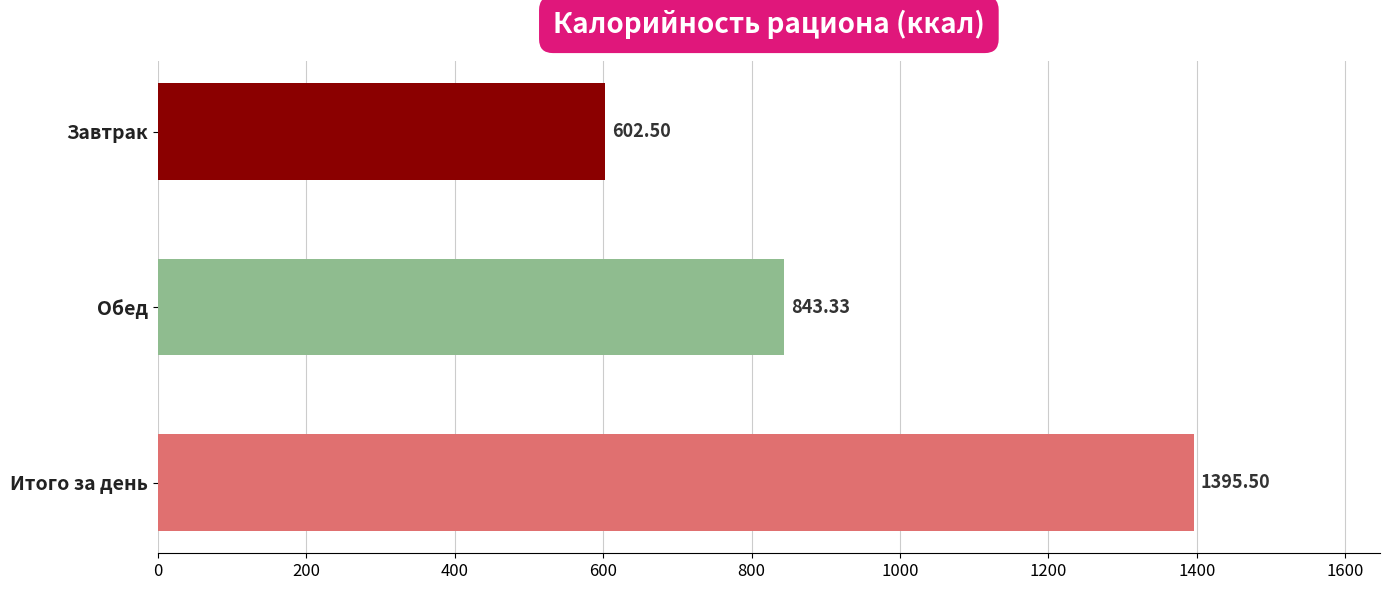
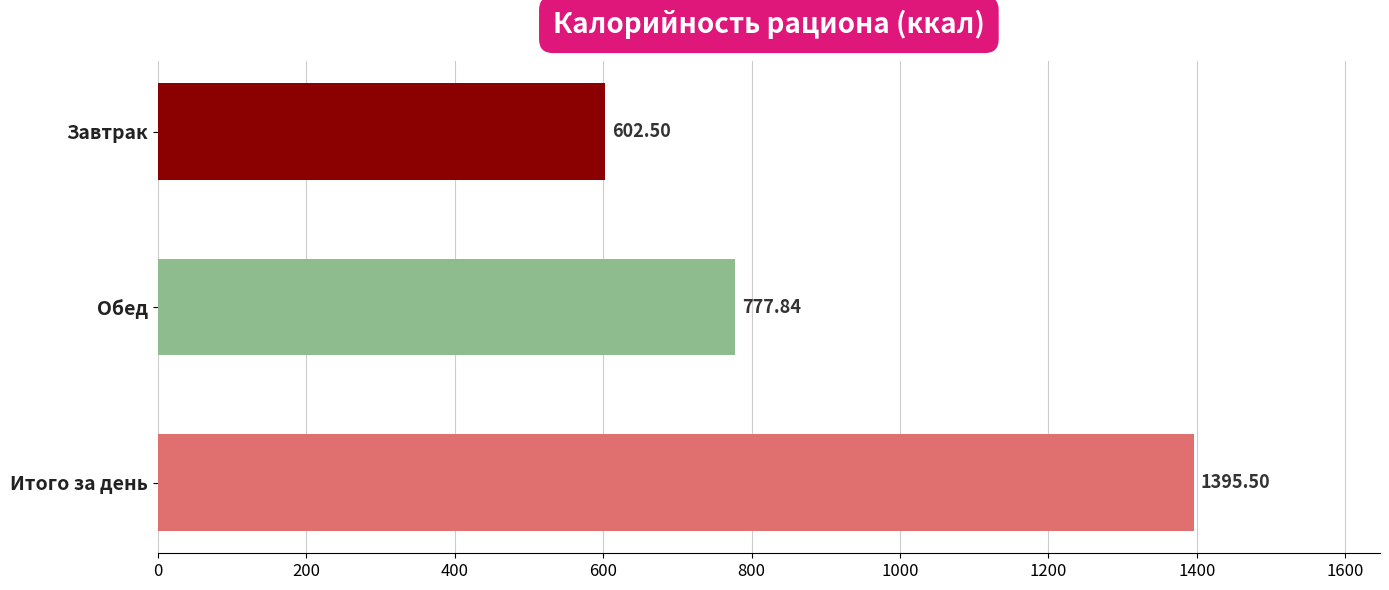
Обед: 843.33 -> 777.84
